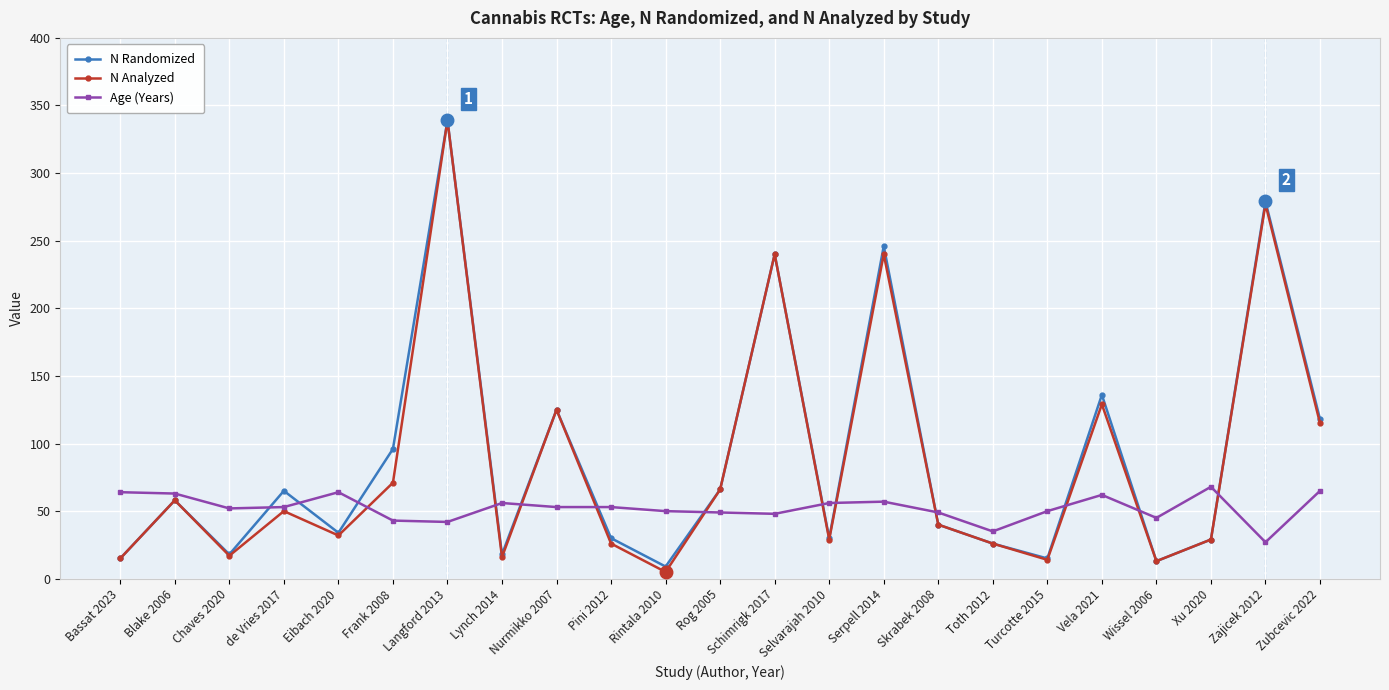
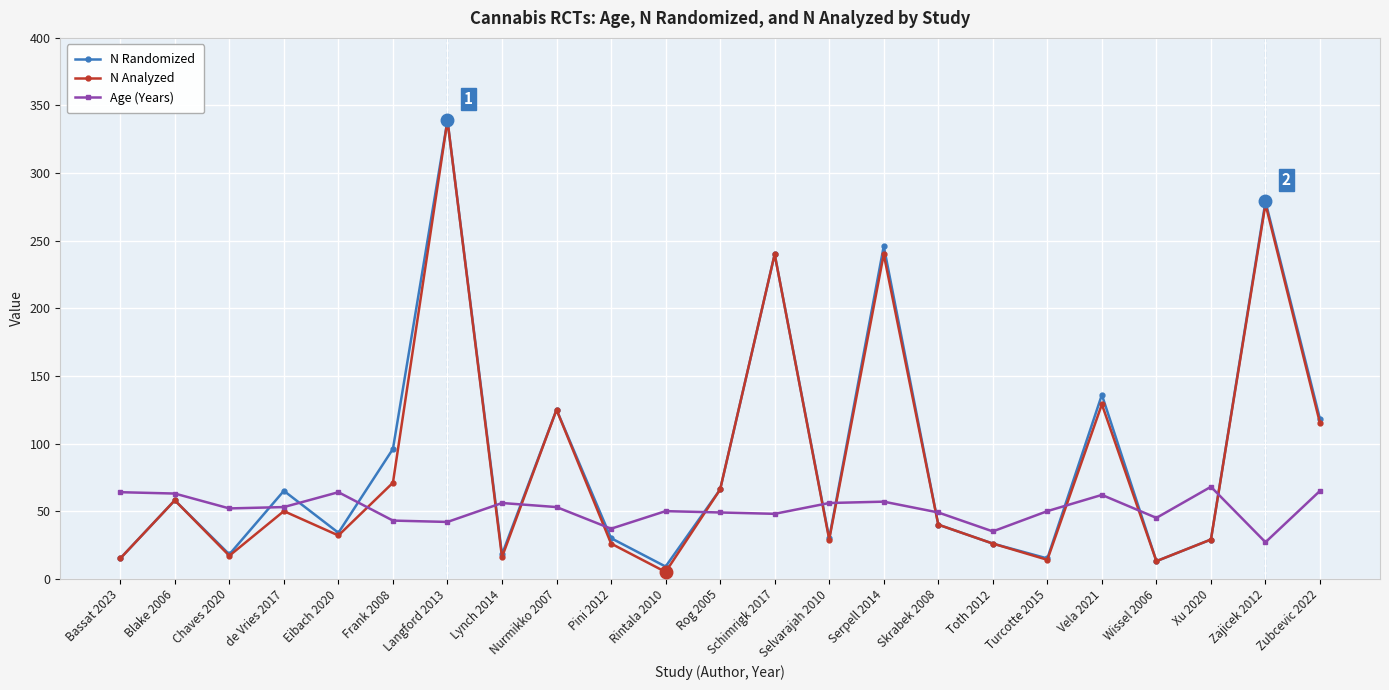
Age (Years), Pini 2012: 53 -> 37
